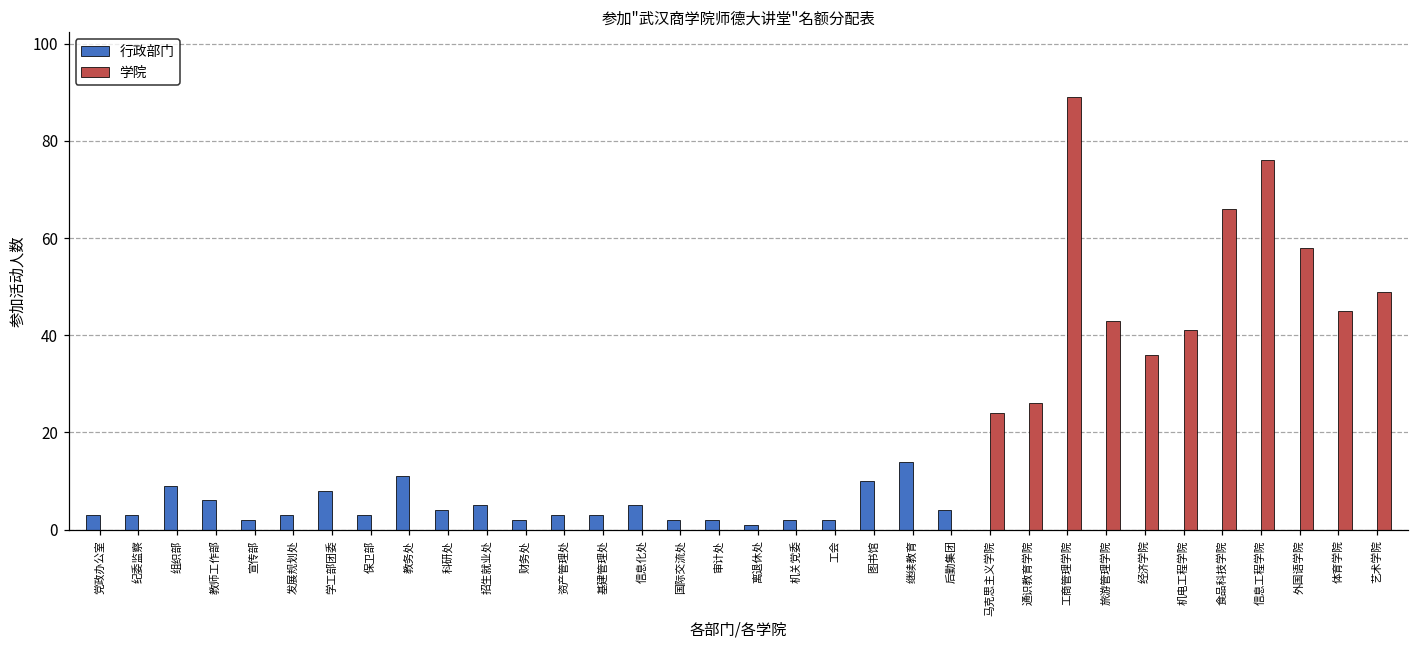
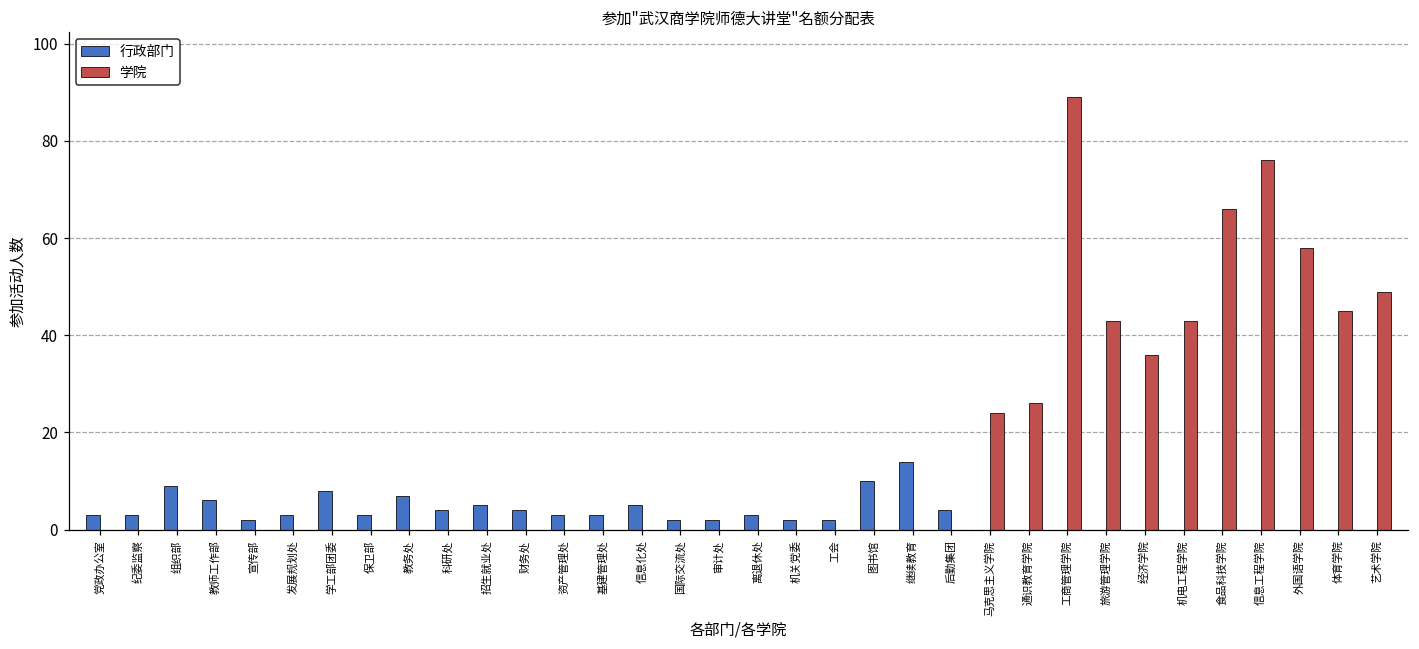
行政部门, 教务处: 11 -> 7
行政部门, 财务处: 2 -> 4
行政部门, 离退休处: 1 -> 3
学院, 机电工程学院: 41 -> 43
